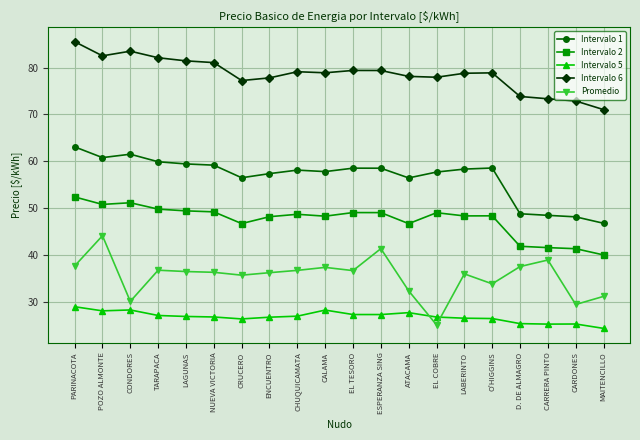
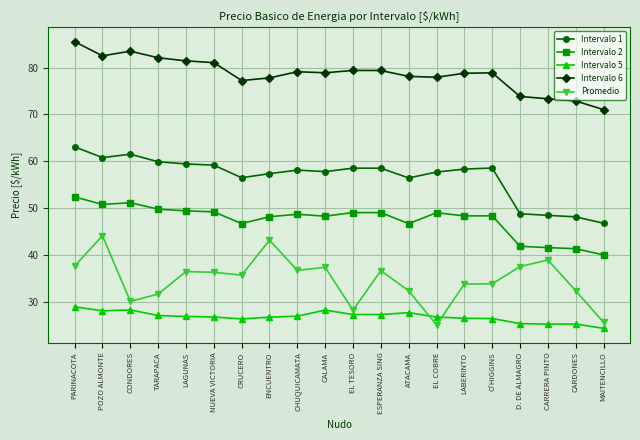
Promedio, TARAPACA: 37 -> 32
Promedio, ENCUENTRO: 36 -> 43
Promedio, EL TESORO: 37 -> 28
Promedio, ESPERANZA SING: 41 -> 37
Promedio, LABERINTO: 36 -> 34
Promedio, CARDONES: 29 -> 32
Promedio, MAITENCILLO: 31 -> 26
